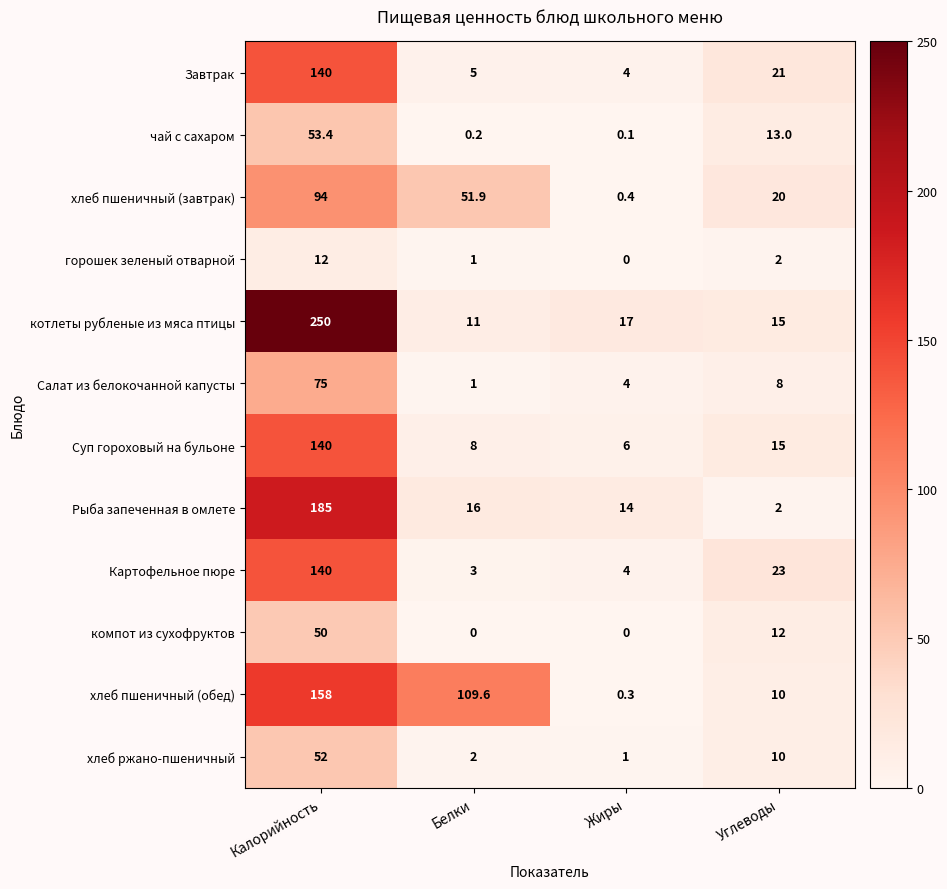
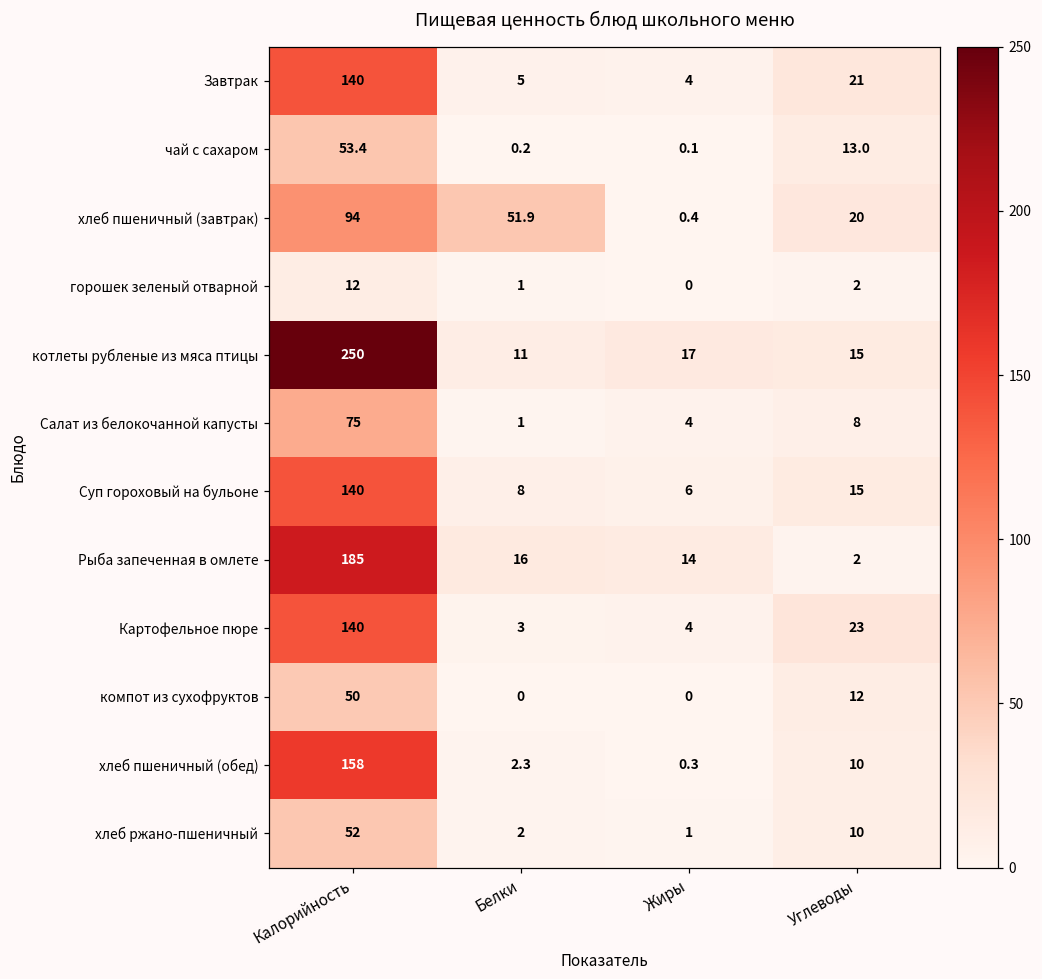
хлеб пшеничный (обед), Белки: 109.6 -> 2.3
